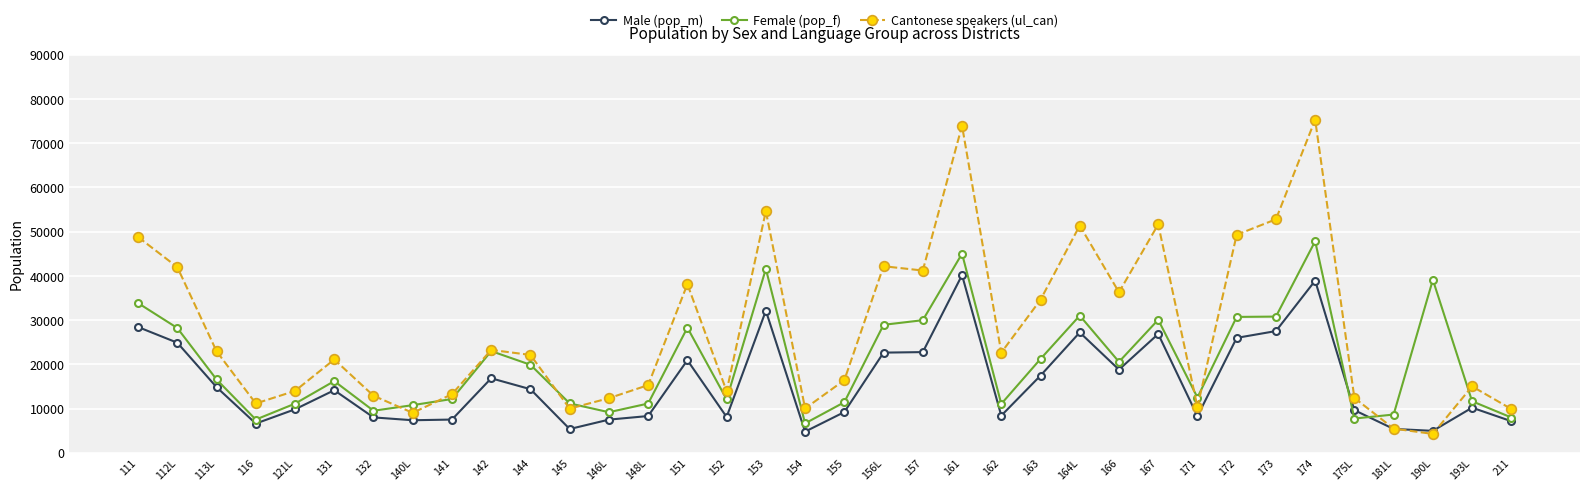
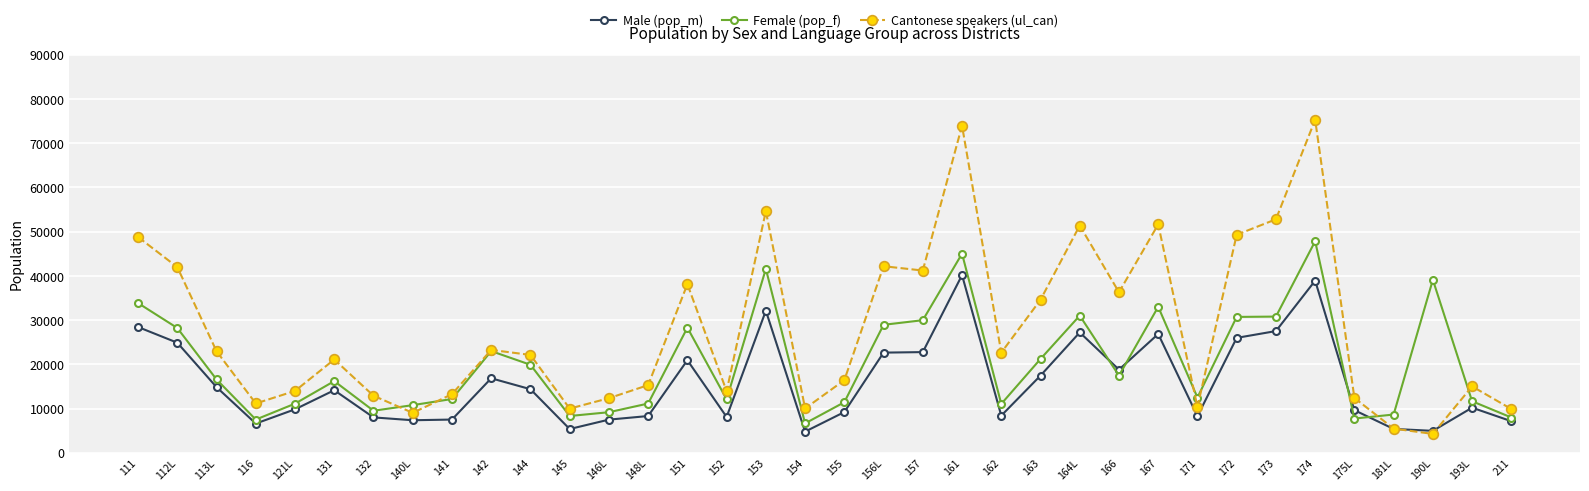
Female (pop_f), 145: 11000 -> 8000
Female (pop_f), 166: 21000 -> 17000
Female (pop_f), 167: 30000 -> 33000
